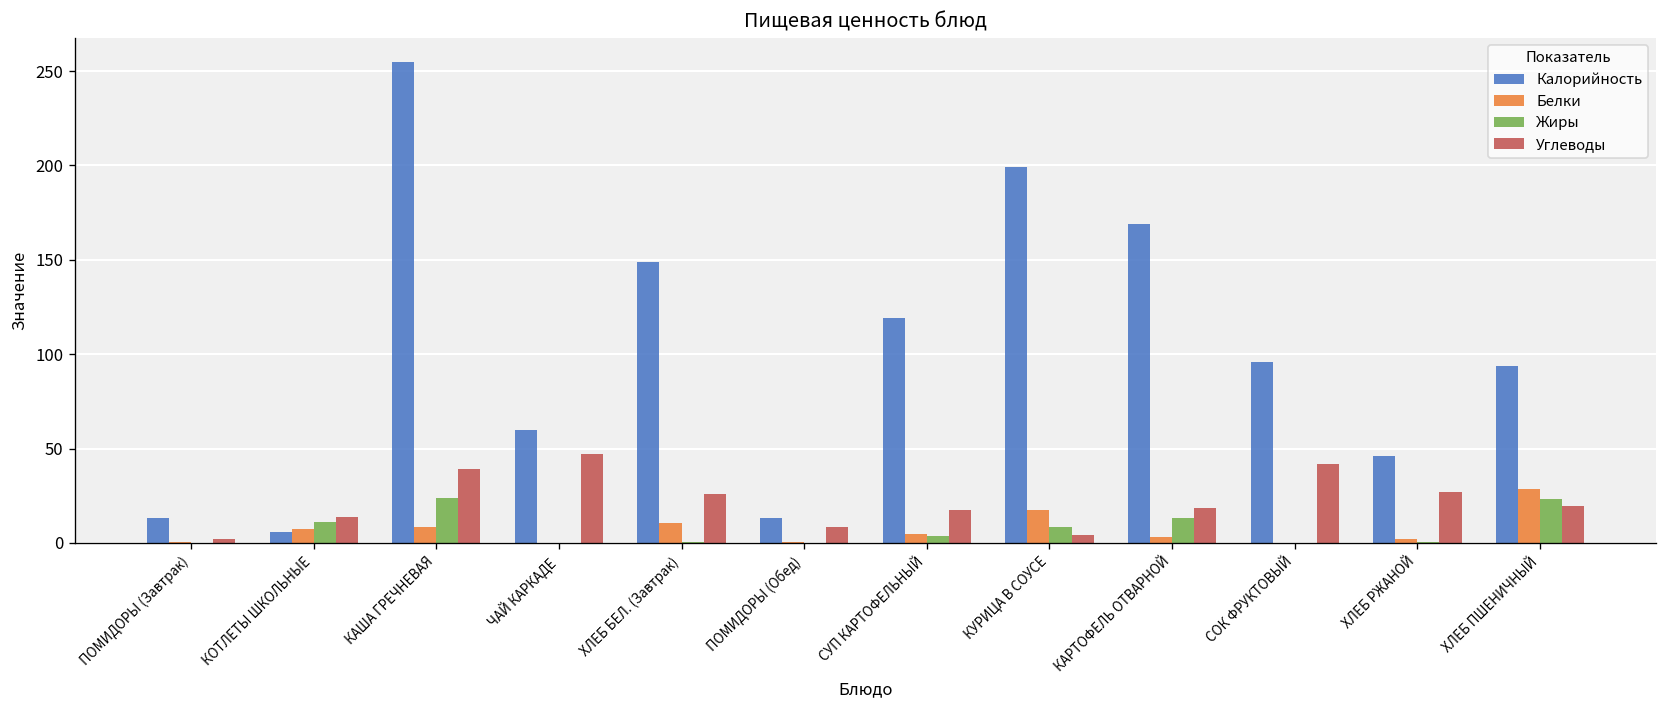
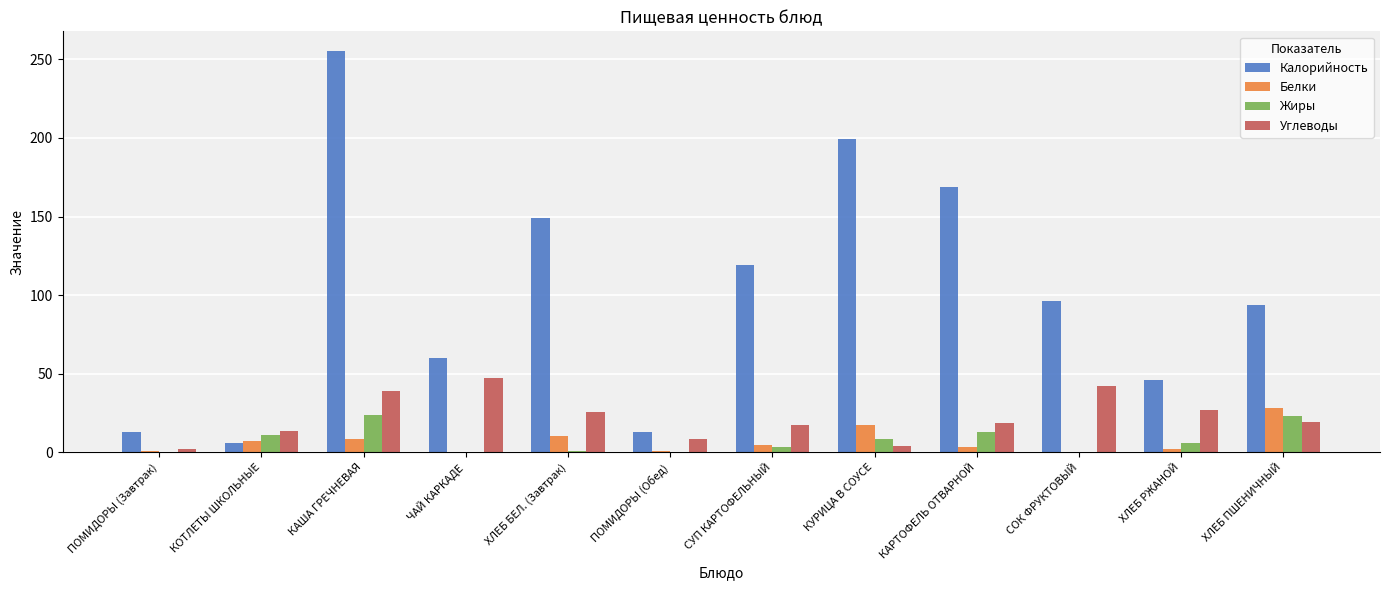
Жиры, ХЛЕБ РЖАНОЙ: 0 -> 6
